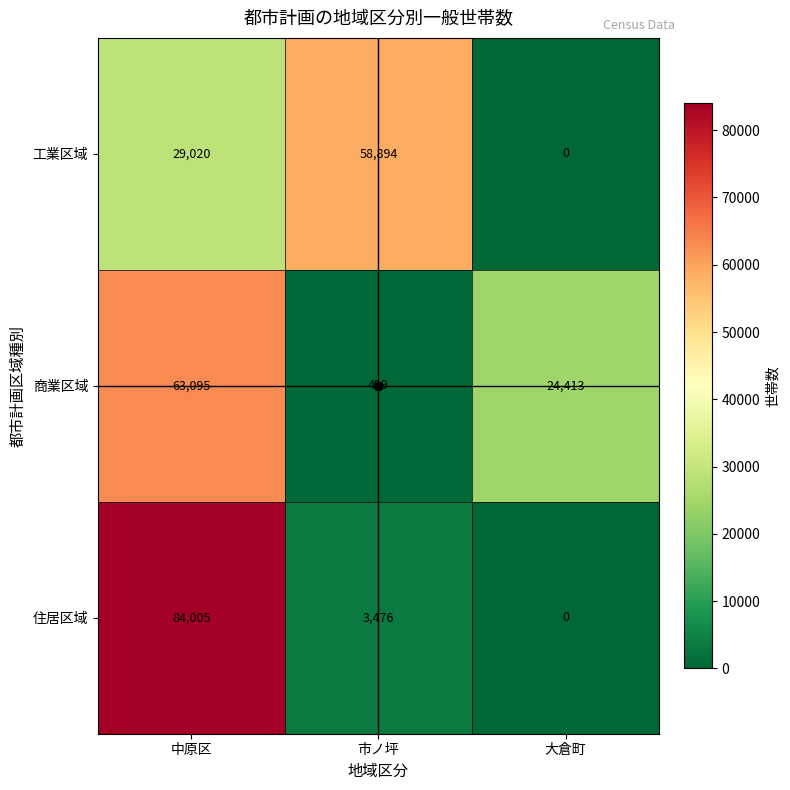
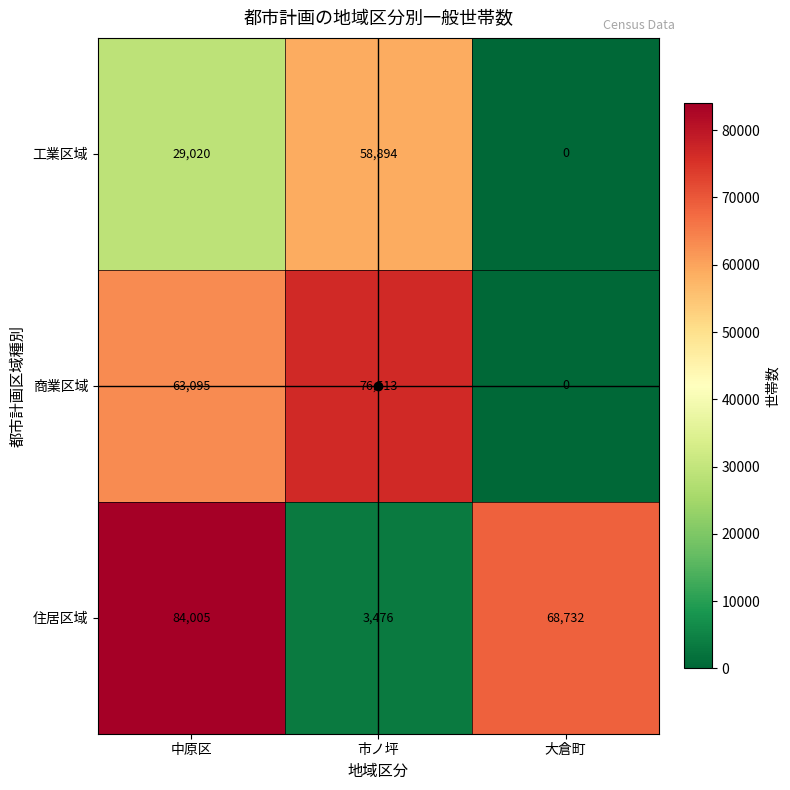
商業区域, 市ノ坪: 499 -> 76,513
商業区域, 大倉町: 24,413 -> 0
住居区域, 大倉町: 0 -> 68,732
